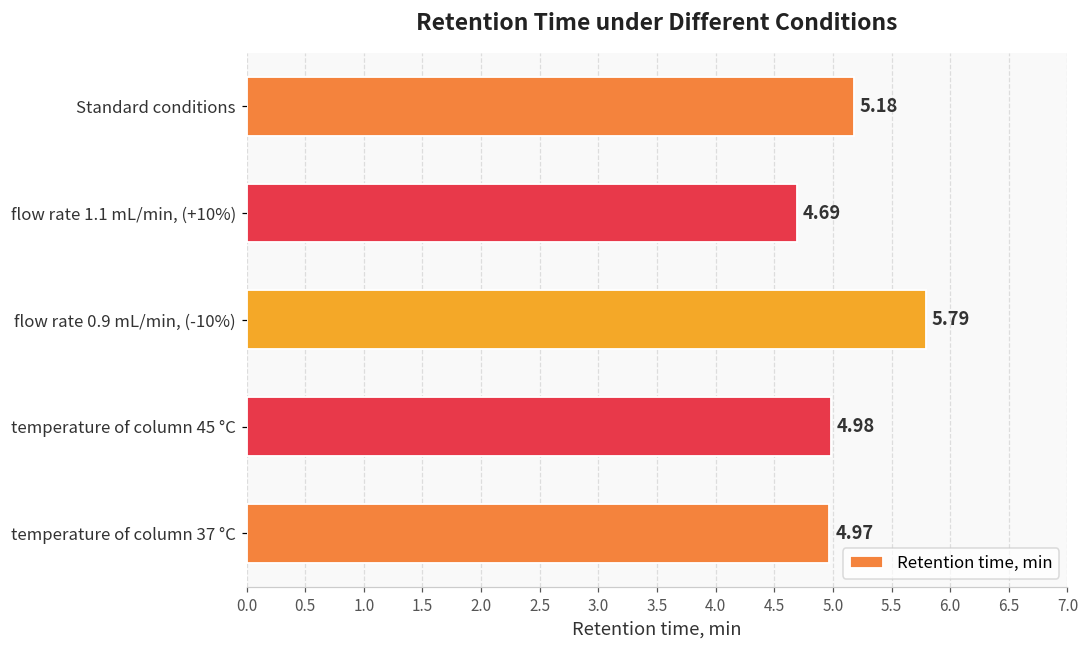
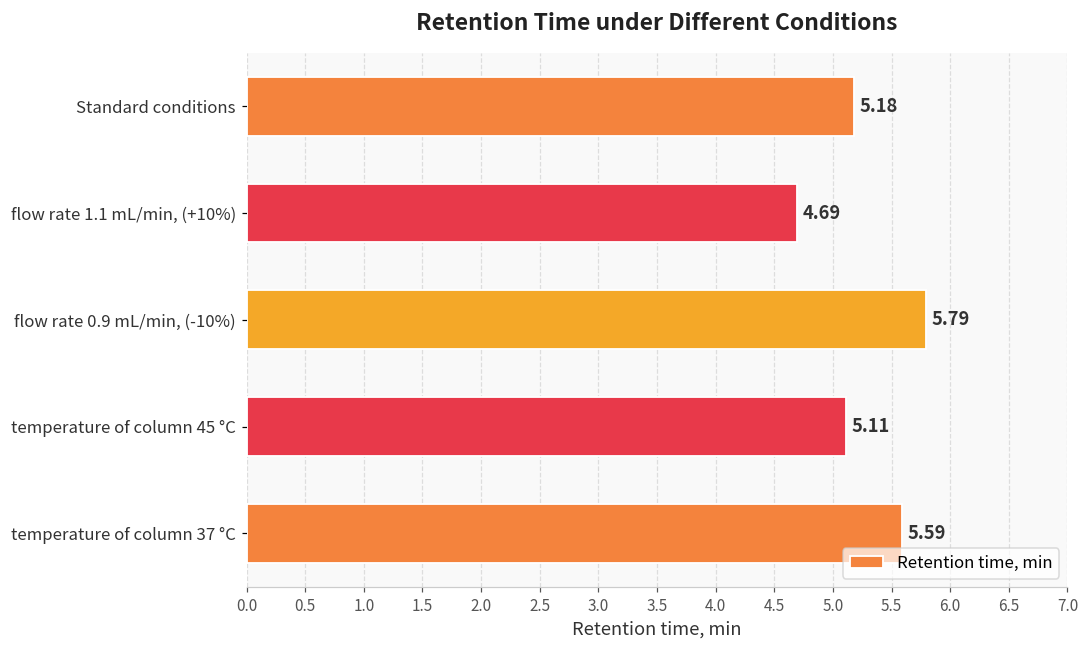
temperature of column 45 °С: 4.98 -> 5.11
temperature of column 37 °С: 4.97 -> 5.59
